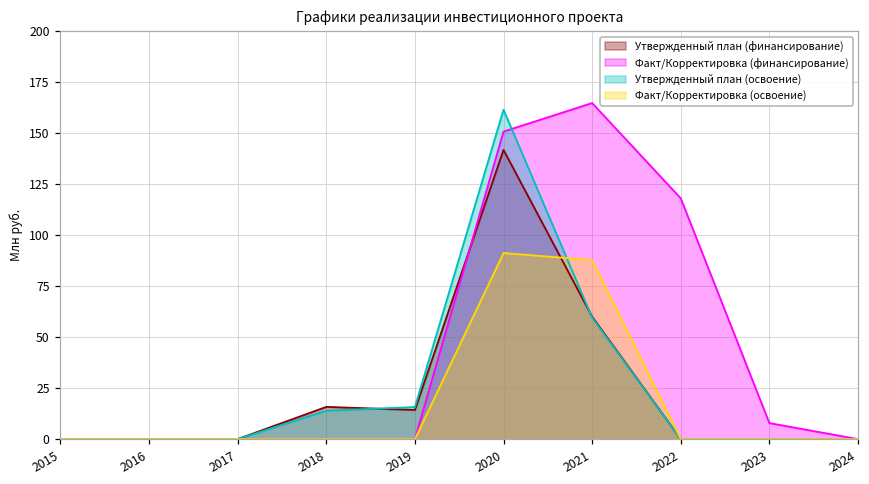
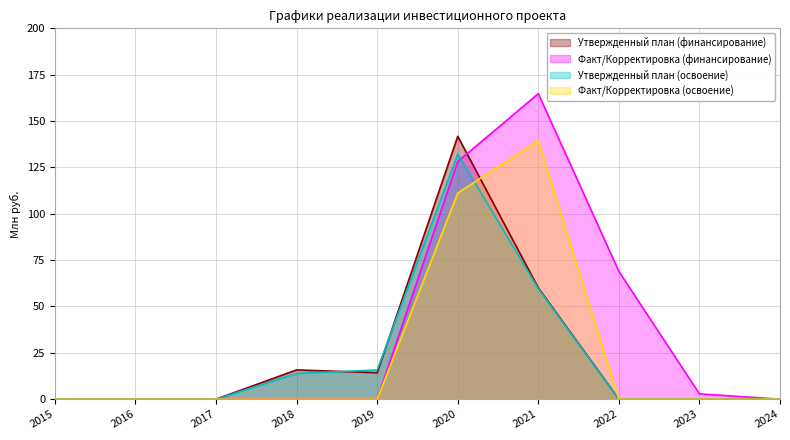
Факт/Корректировка (финансирование), 2020: 151 -> 128
Утвержденный план (освоение), 2020: 161 -> 132
Факт/Корректировка (освоение), 2020: 91 -> 111
Факт/Корректировка (освоение), 2021: 88 -> 139
Факт/Корректировка (финансирование), 2022: 118 -> 69
Факт/Корректировка (финансирование), 2023: 8 -> 3
